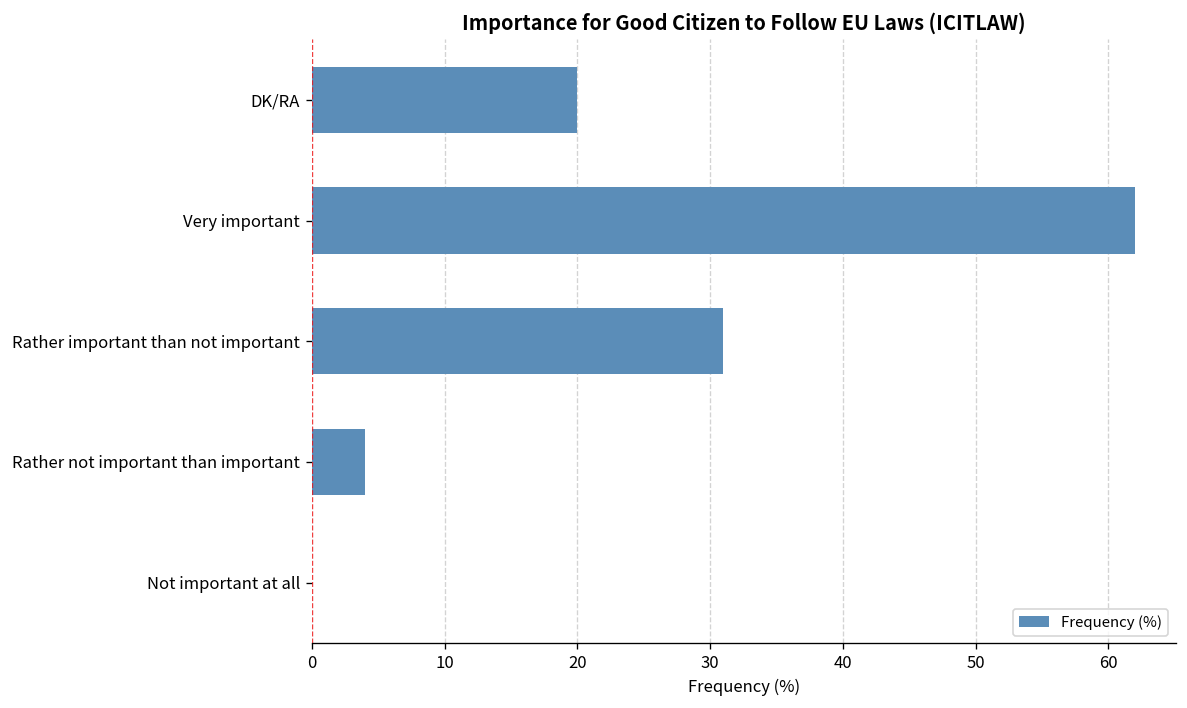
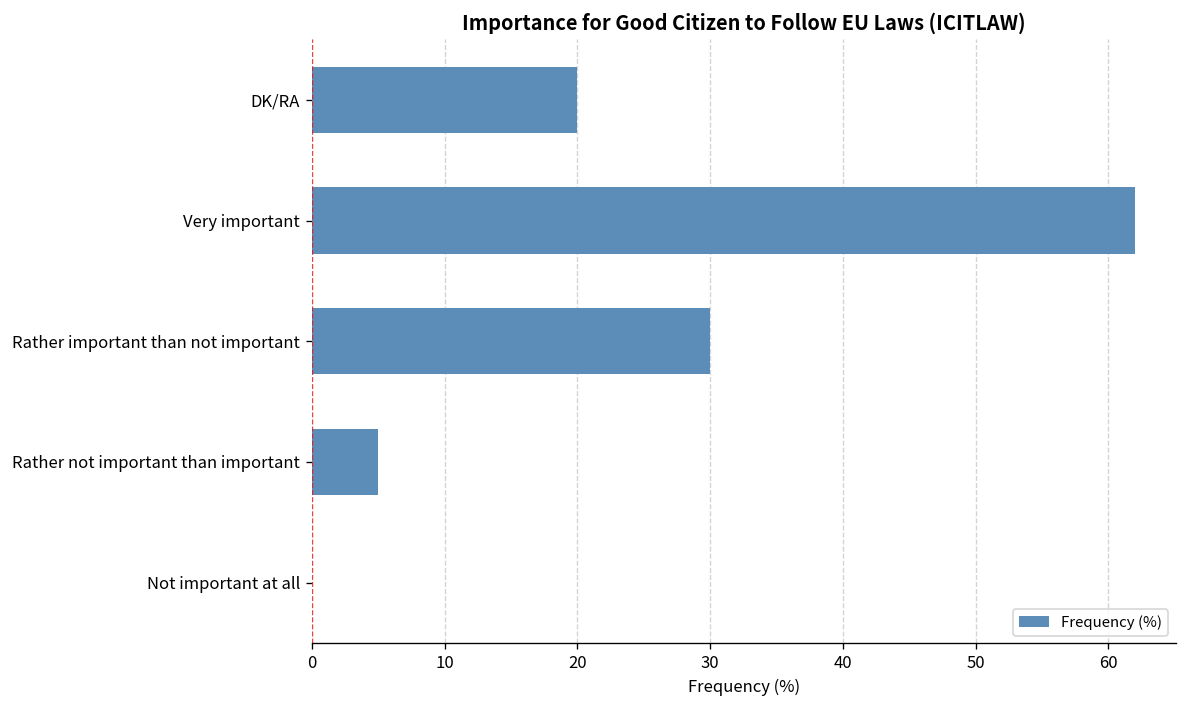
Rather important than not important: 31 -> 30
Rather not important than important: 4 -> 5
